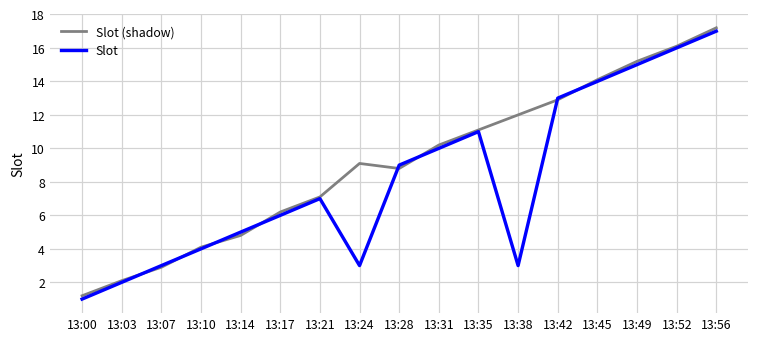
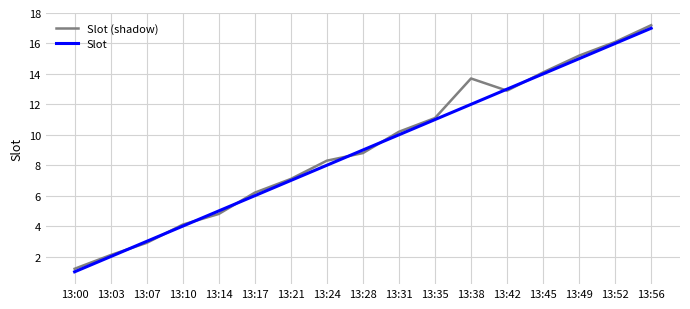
Slot (shadow), 13:24: 9.1 -> 8.3
Slot, 13:24: 3 -> 8
Slot (shadow), 13:38: 12.0 -> 13.7
Slot, 13:38: 3 -> 12
